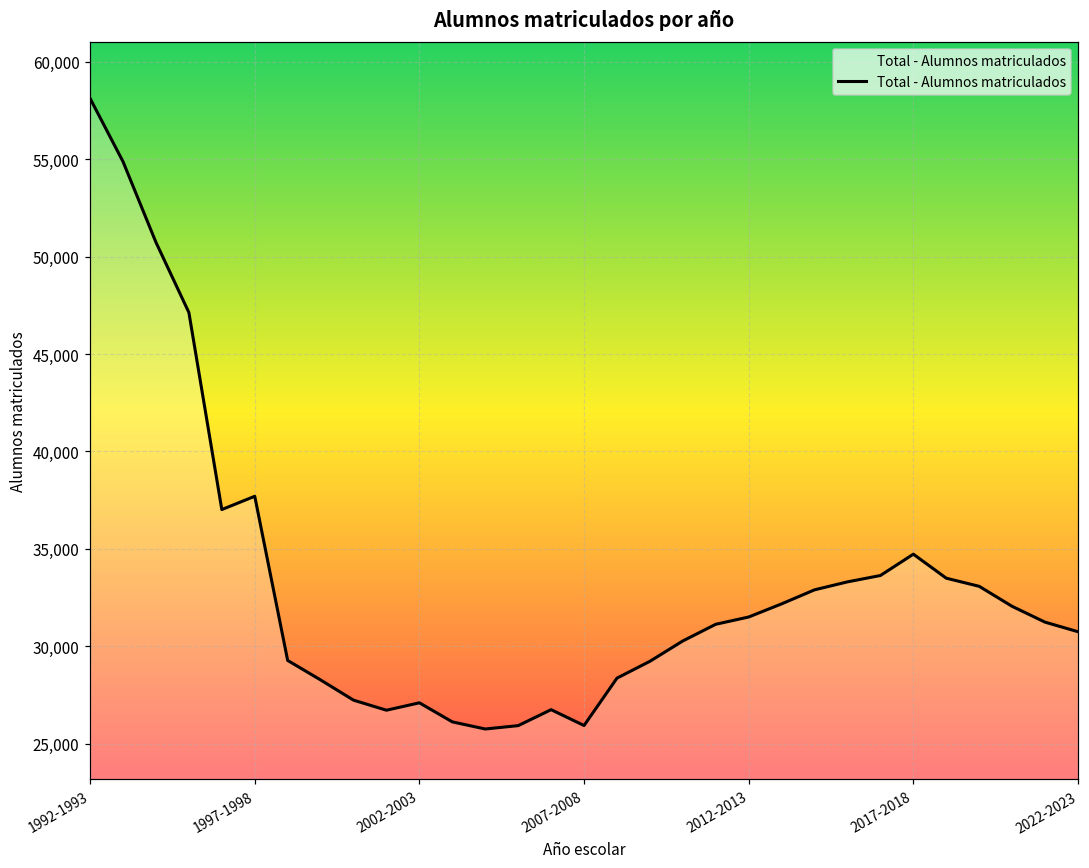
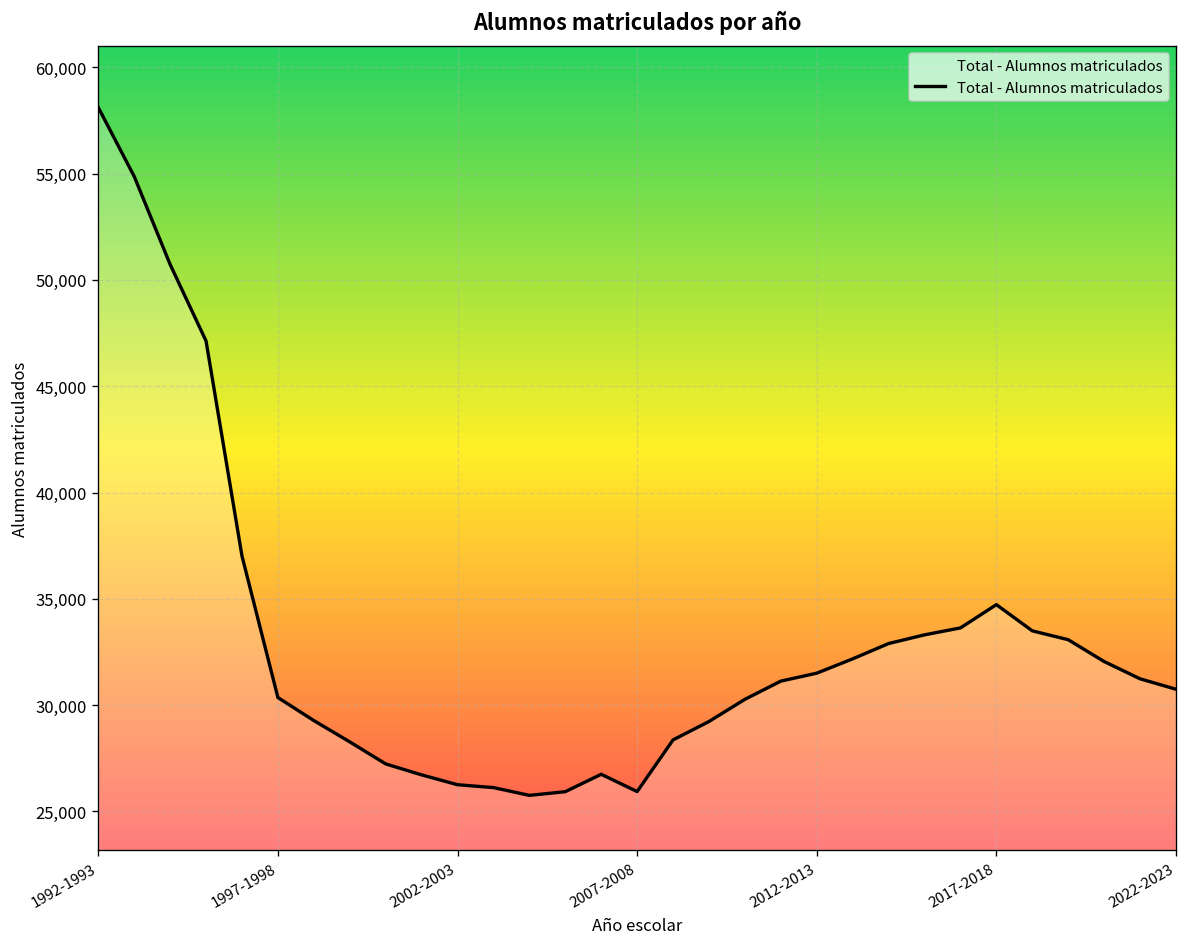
1997-1998: 37,700 -> 30,400
2002-2003: 27,100 -> 26,300
